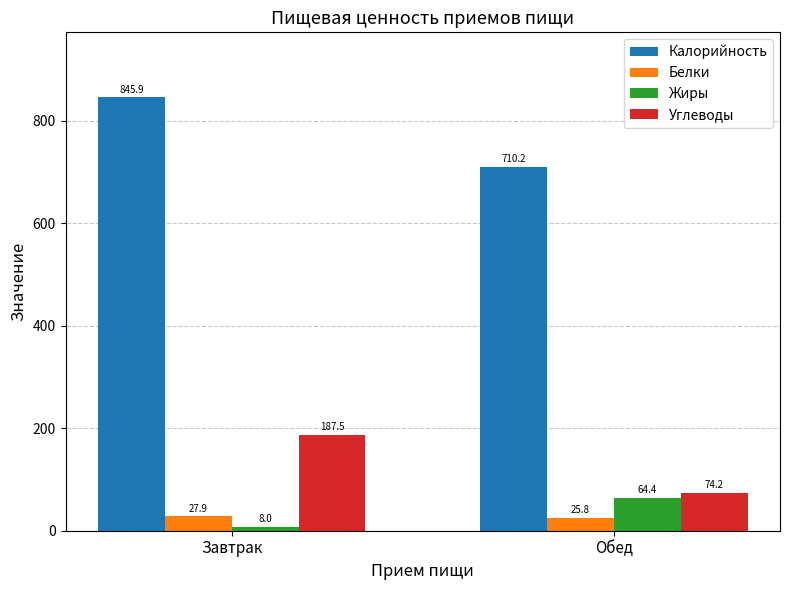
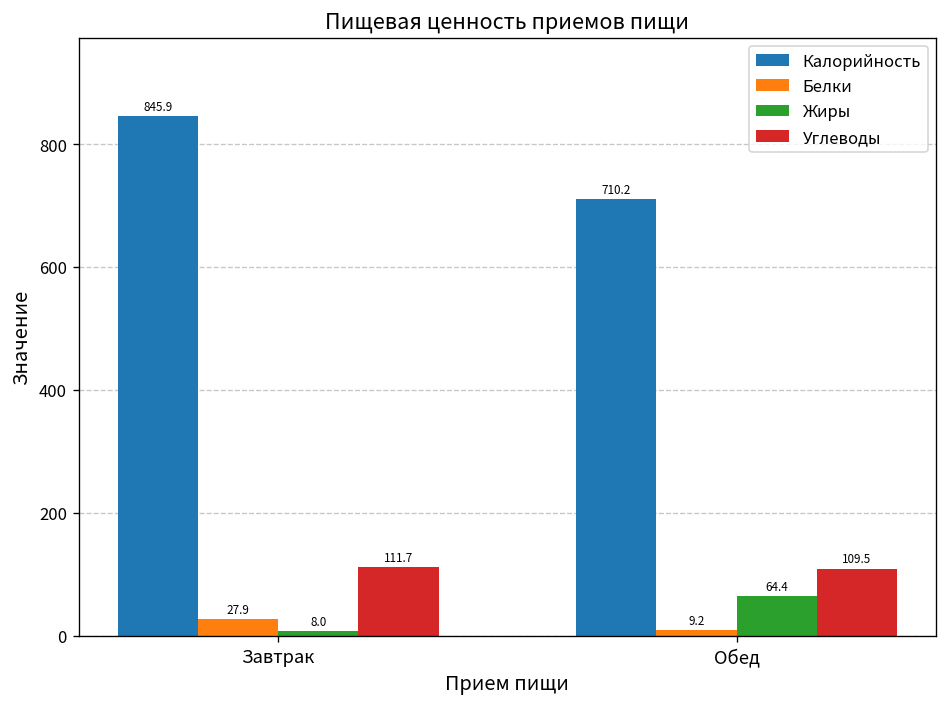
Углеводы, Завтрак: 187.5 -> 111.7
Белки, Обед: 25.8 -> 9.2
Углеводы, Обед: 74.2 -> 109.5
